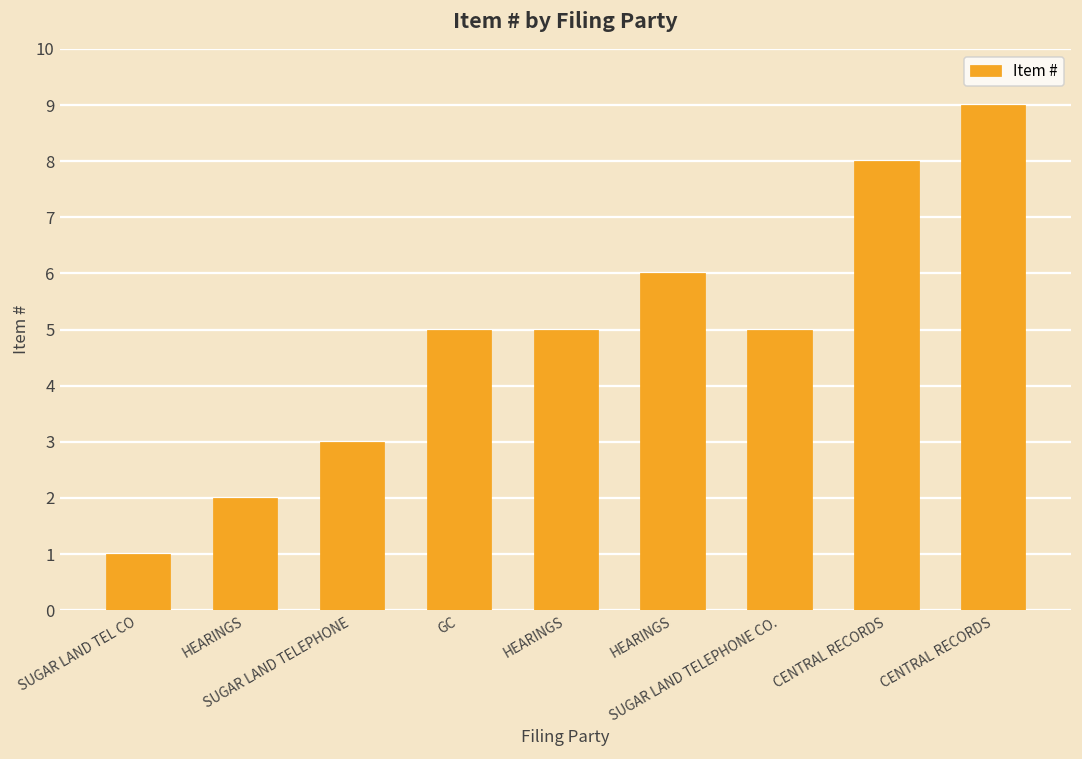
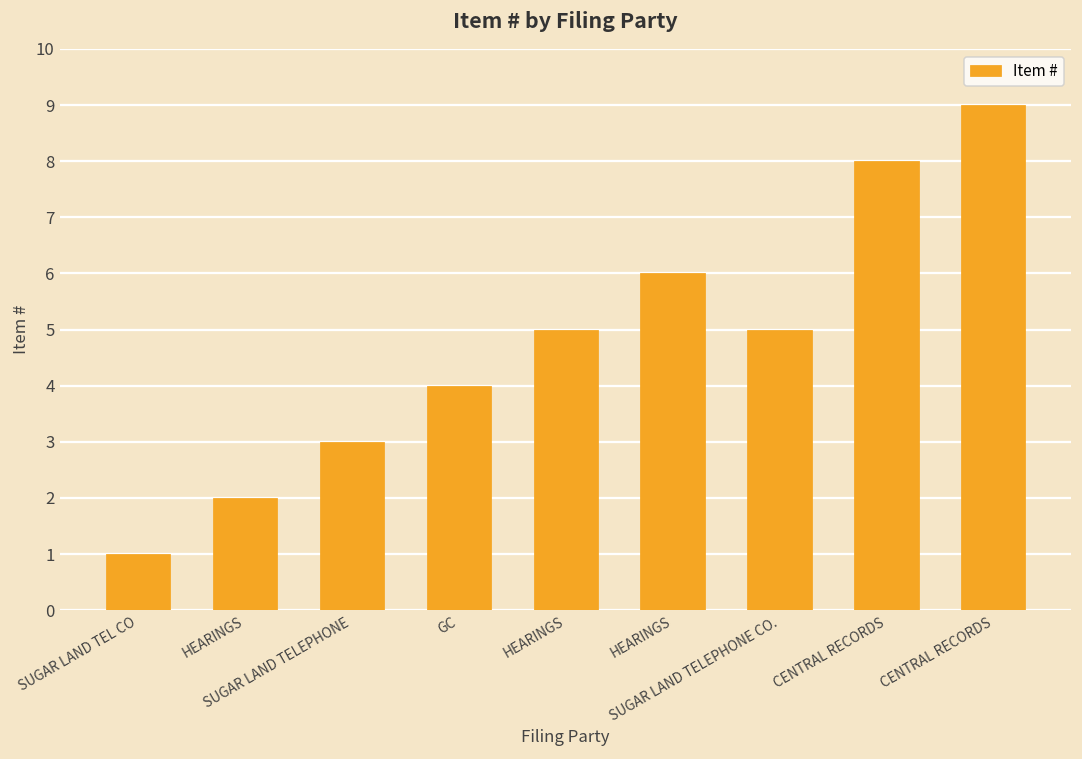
GC: 5 -> 4
